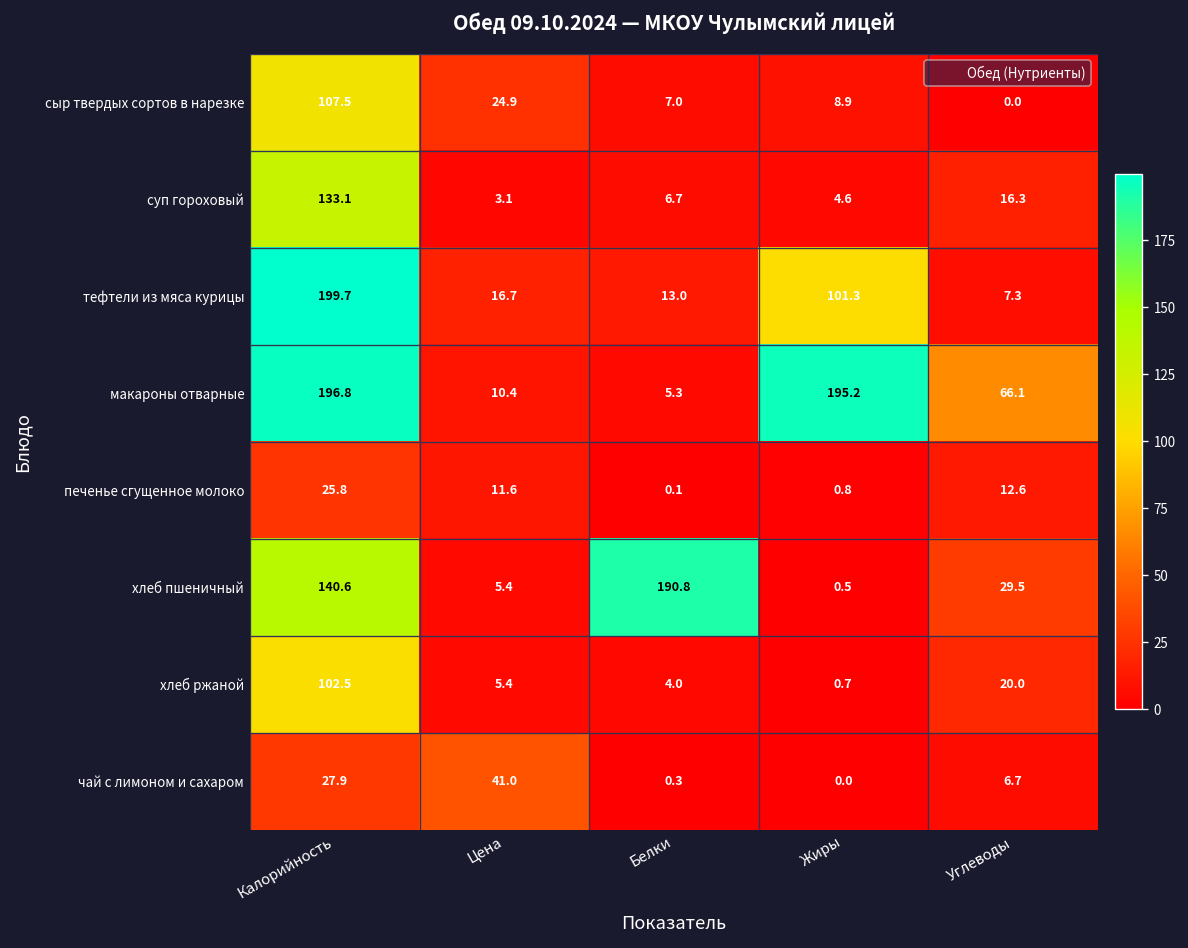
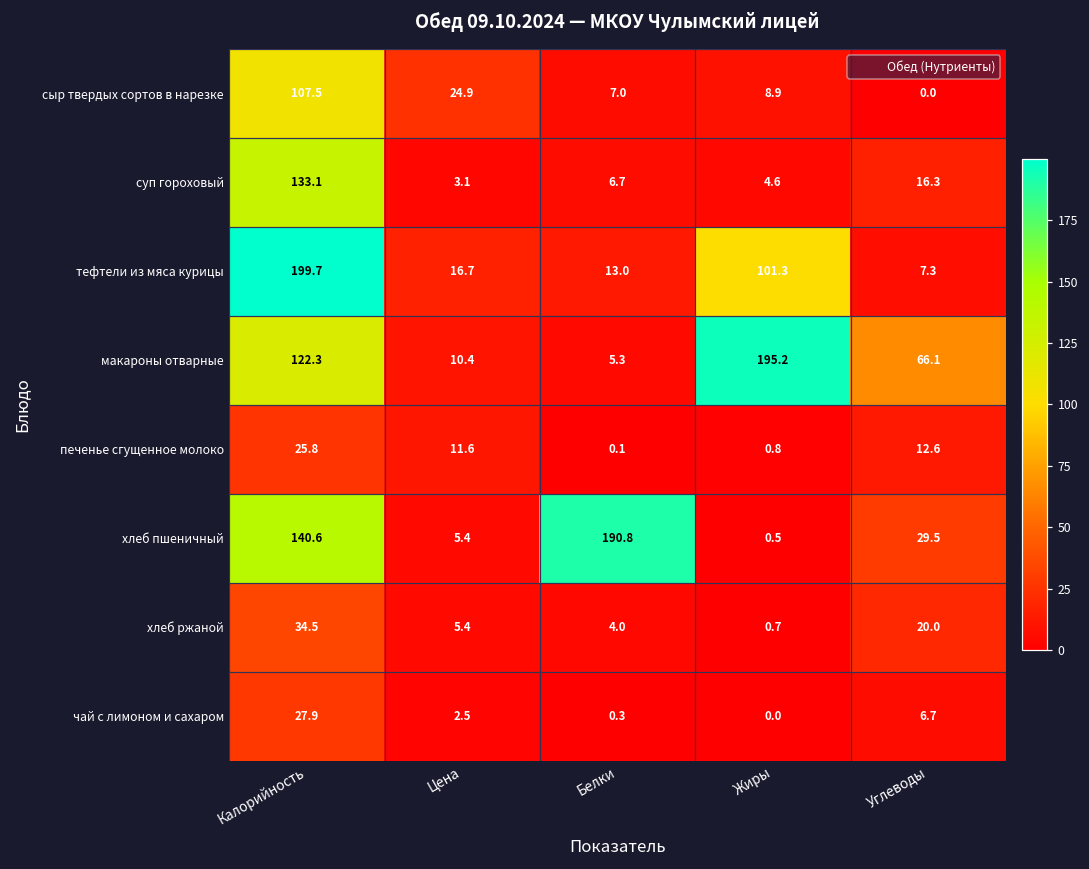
макароны отварные, Калорийность: 196.8 -> 122.3
хлеб ржаной, Калорийность: 102.5 -> 34.5
чай с лимоном и сахаром, Цена: 41.0 -> 2.5
